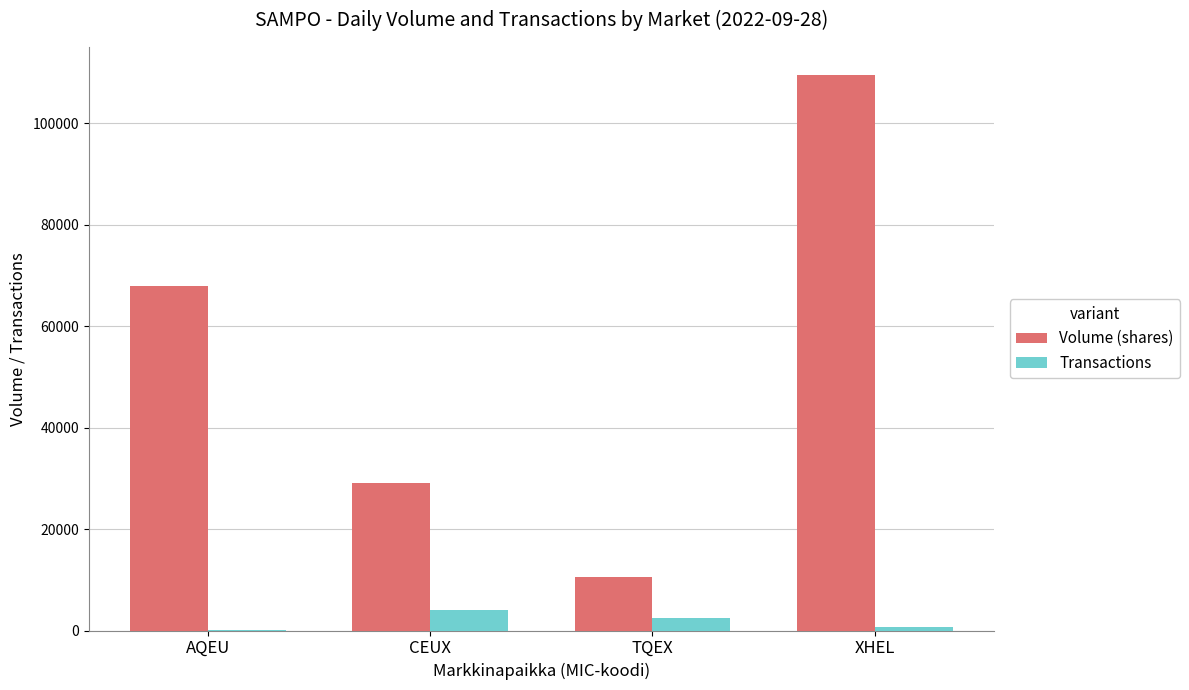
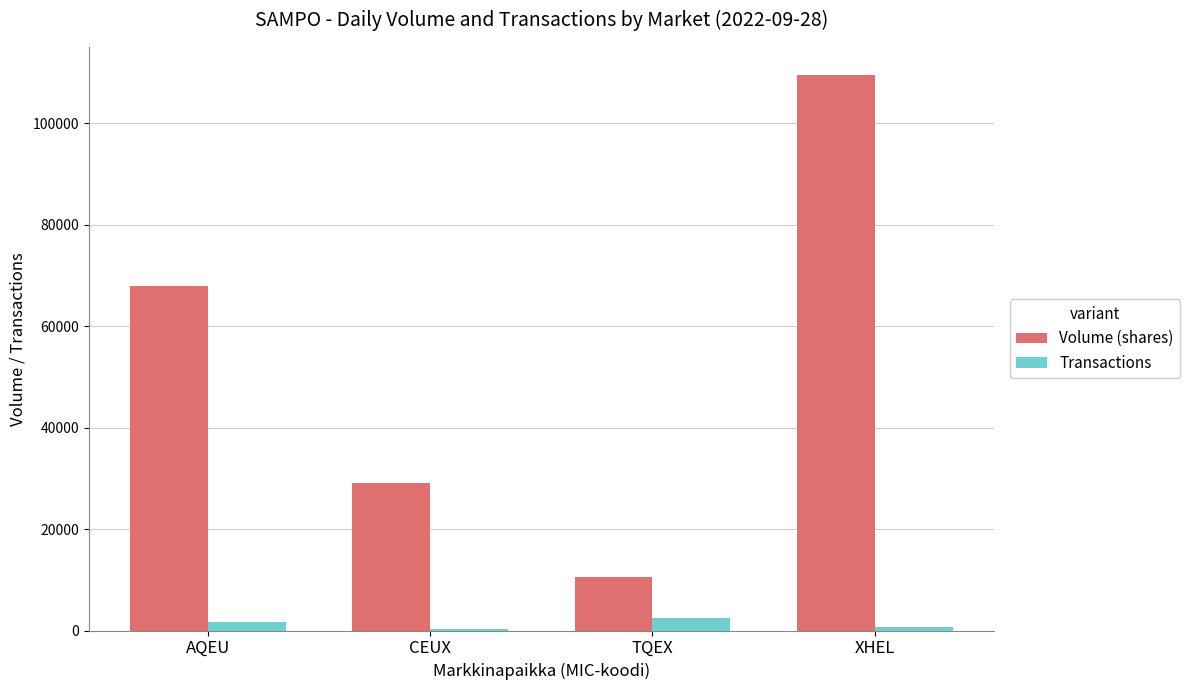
Transactions, AQEU: 0 -> 2000
Transactions, CEUX: 4000 -> 0
